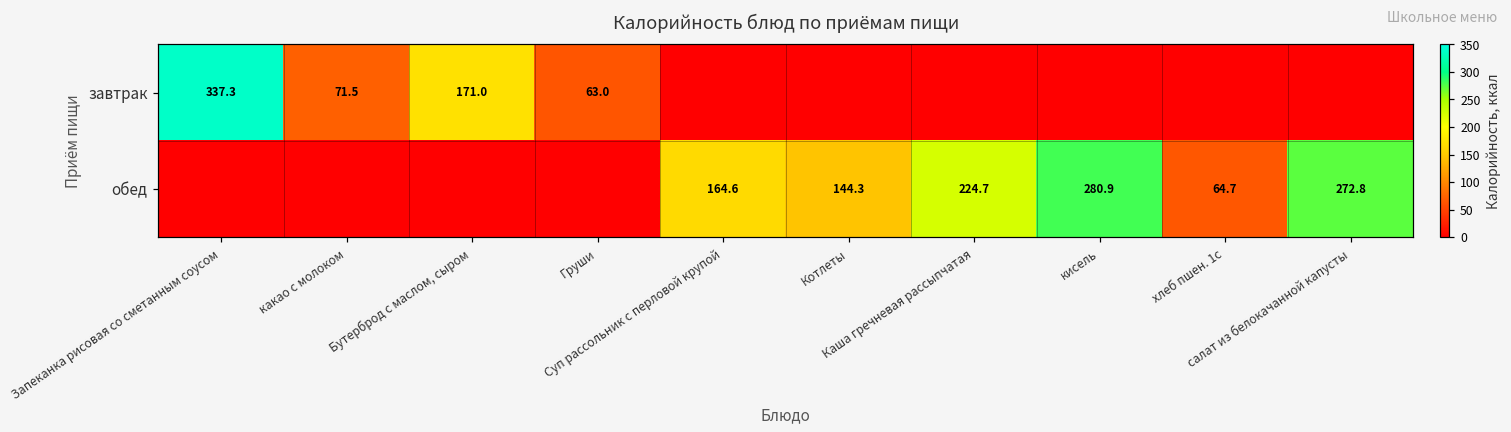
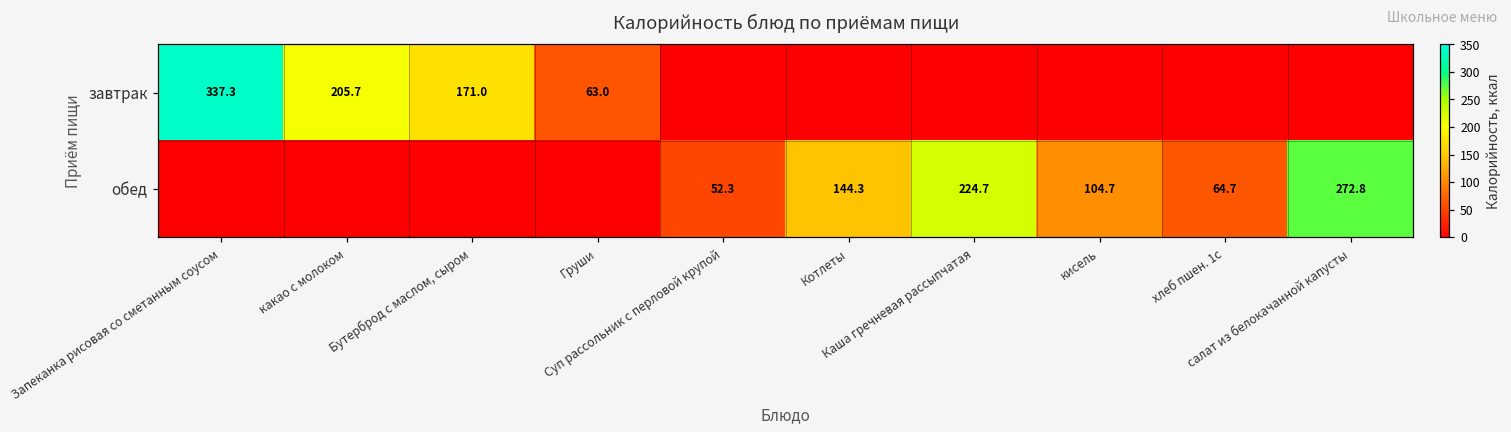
завтрак, какао с молоком: 71.5 -> 205.7
обед, Суп рассольник с перловой крупой: 164.6 -> 52.3
обед, кисель: 280.9 -> 104.7
